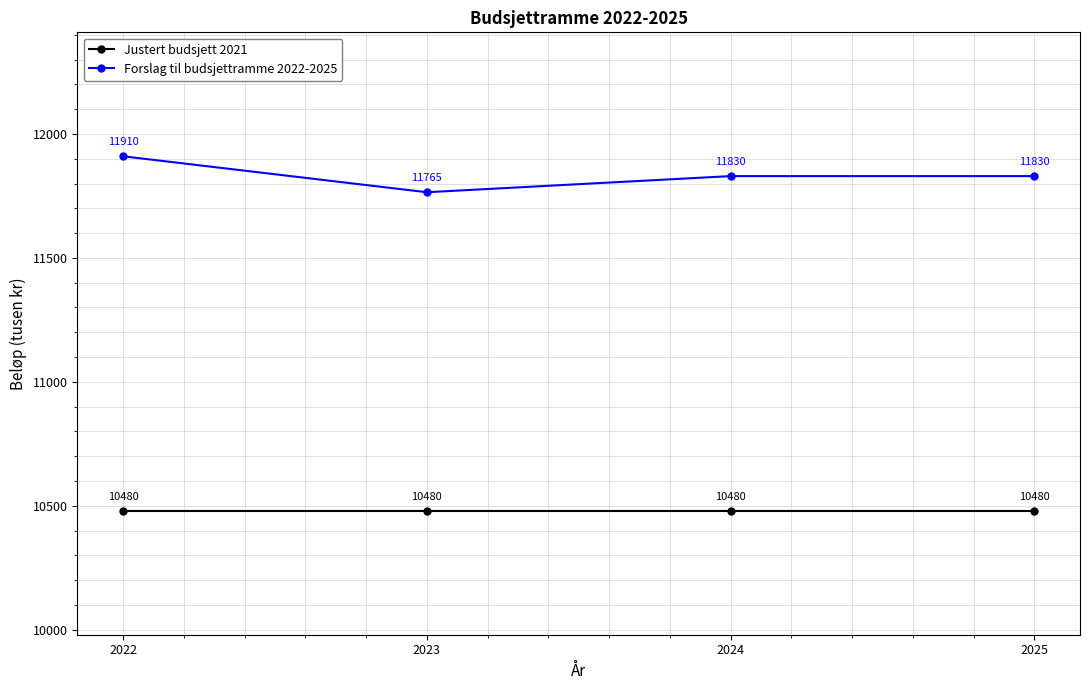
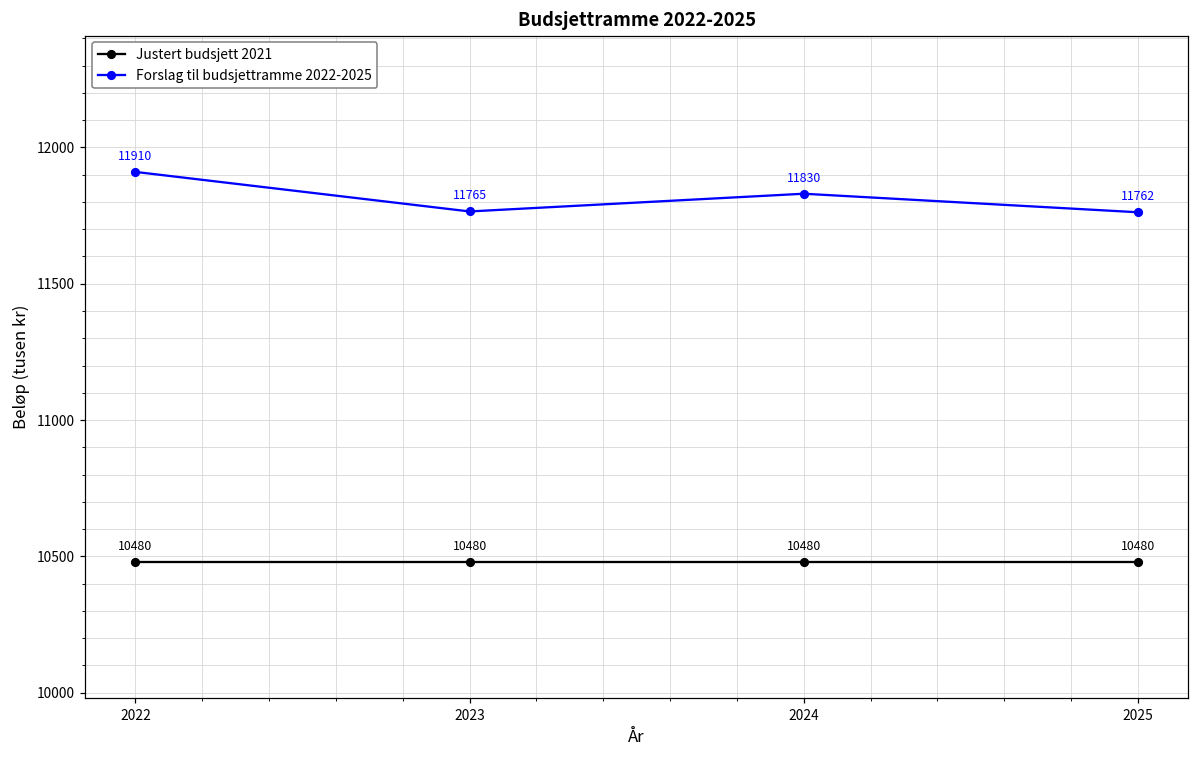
Forslag til budsjettramme 2022-2025, 2025: 11830 -> 11762
